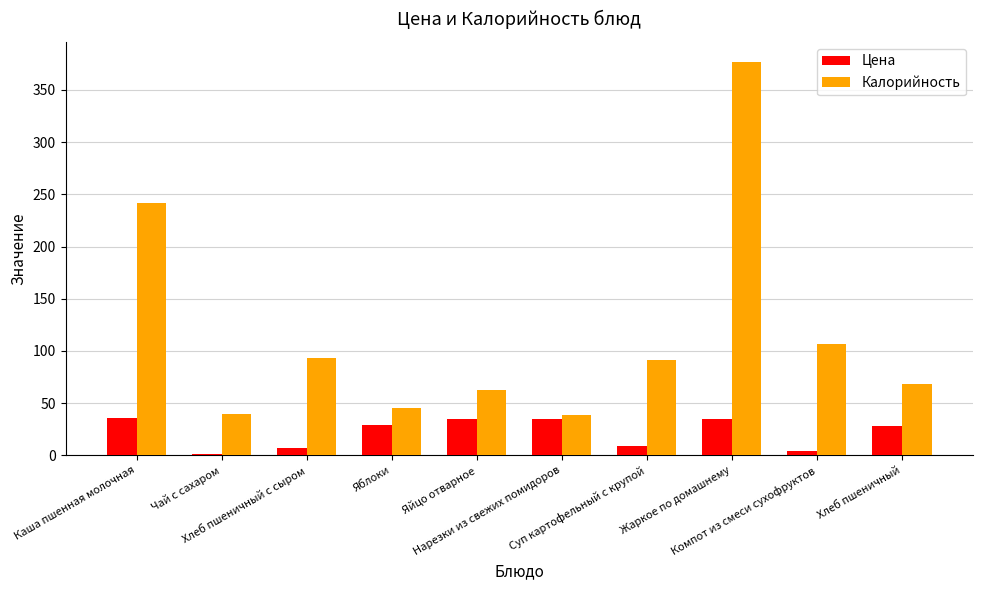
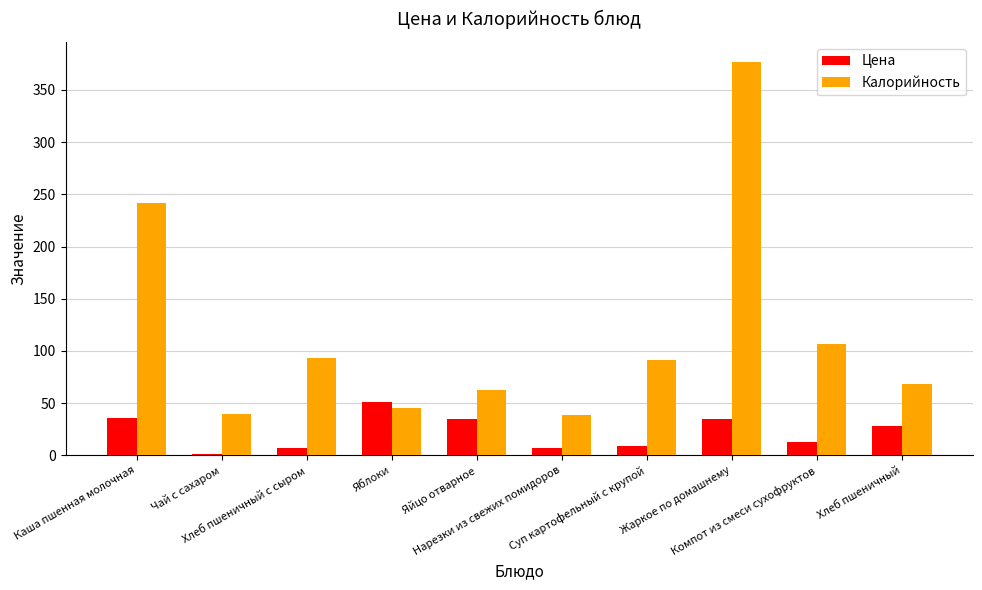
Цена, Яблоки: 29 -> 52
Цена, Нарезки из свежих помидоров: 35 -> 7
Цена, Компот из смеси сухофруктов: 5 -> 13
